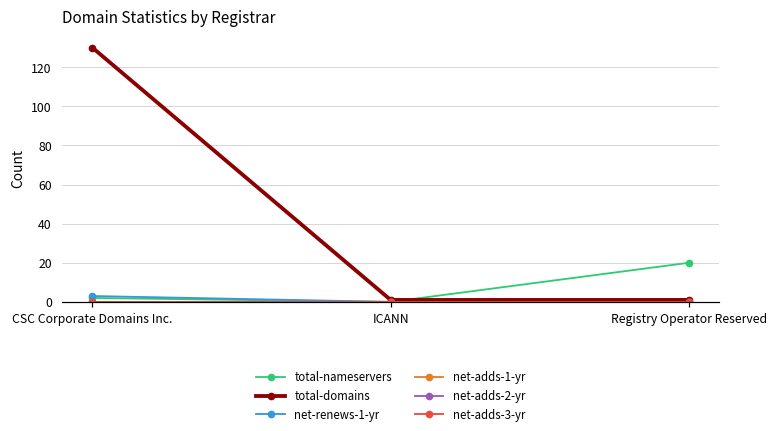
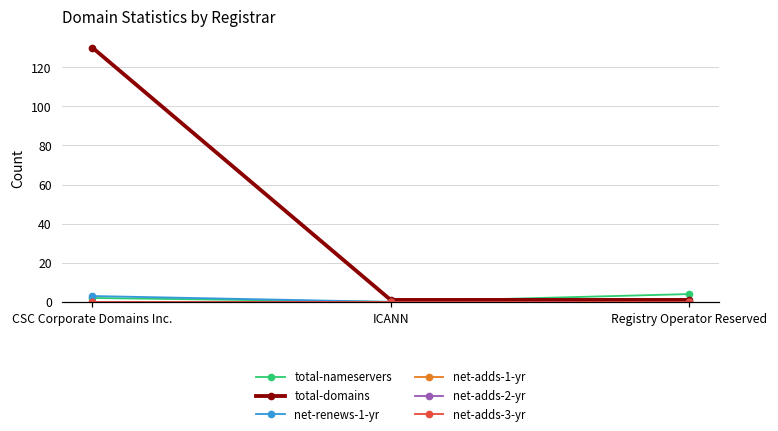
total-nameservers, Registry Operator Reserved: 20 -> 4
